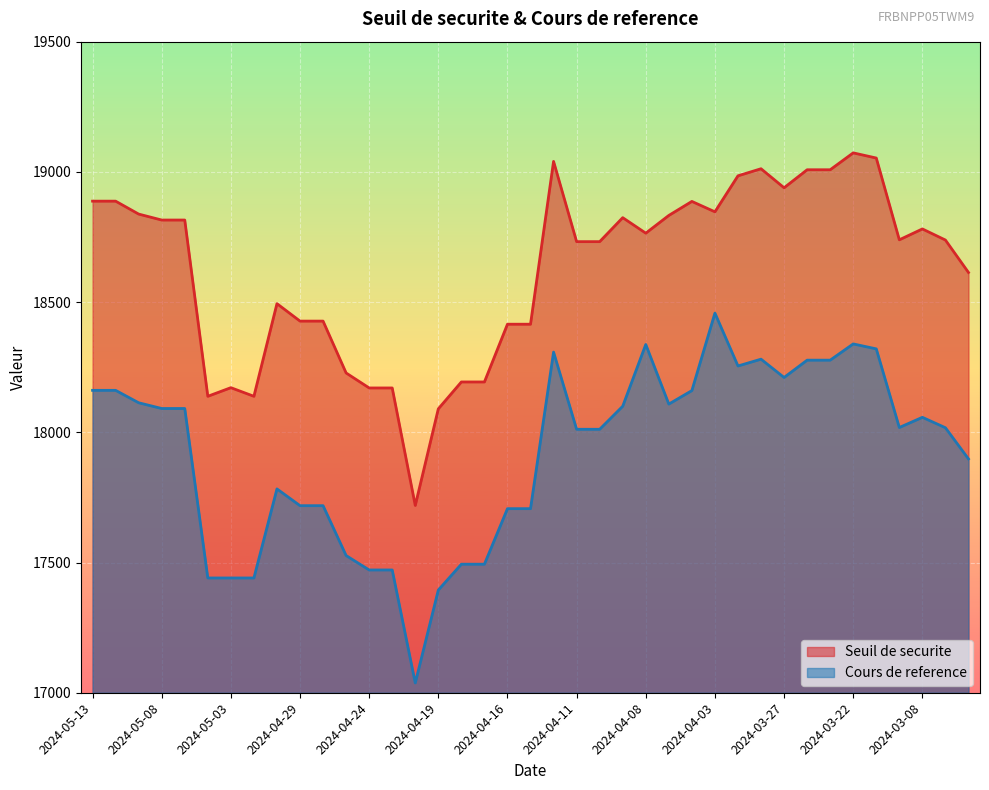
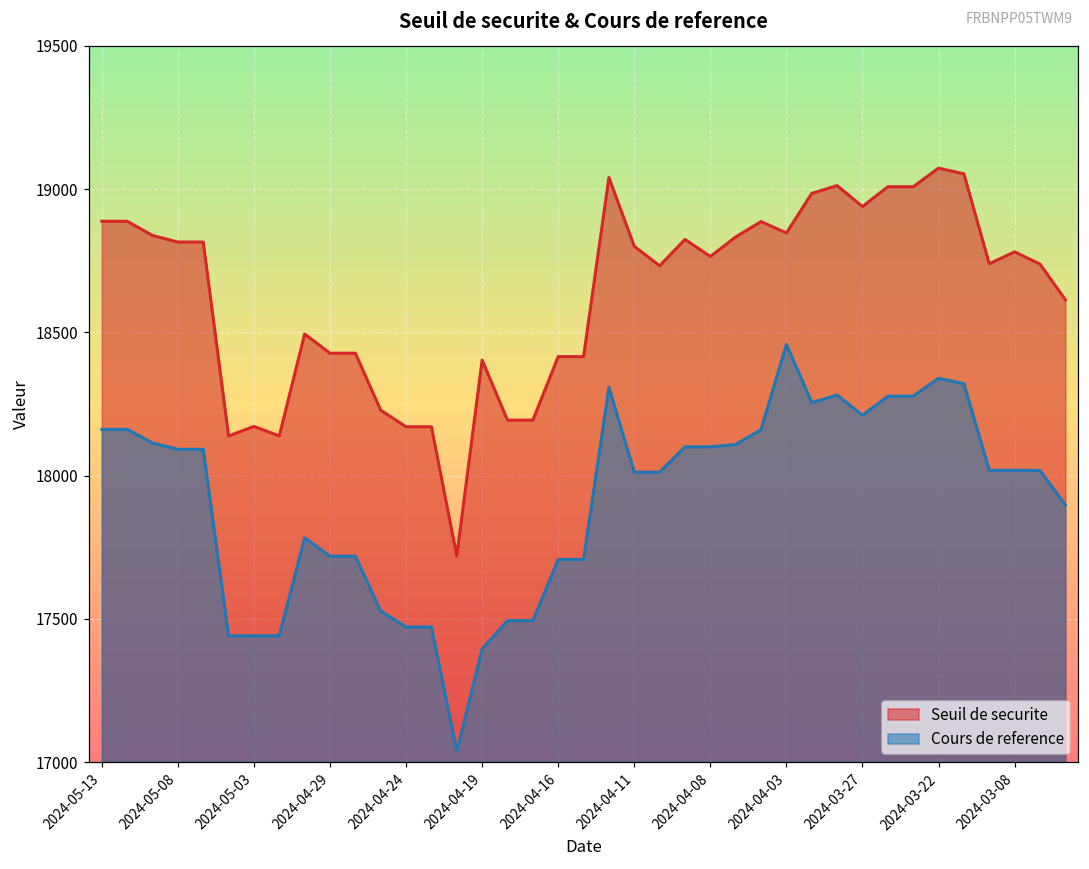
Seuil de securite, 2024-04-19: 18090 -> 18400
Seuil de securite, 2024-04-11: 18730 -> 18800
Cours de reference, 2024-04-08: 18340 -> 18100
Cours de reference, 2024-03-08: 18060 -> 18020
